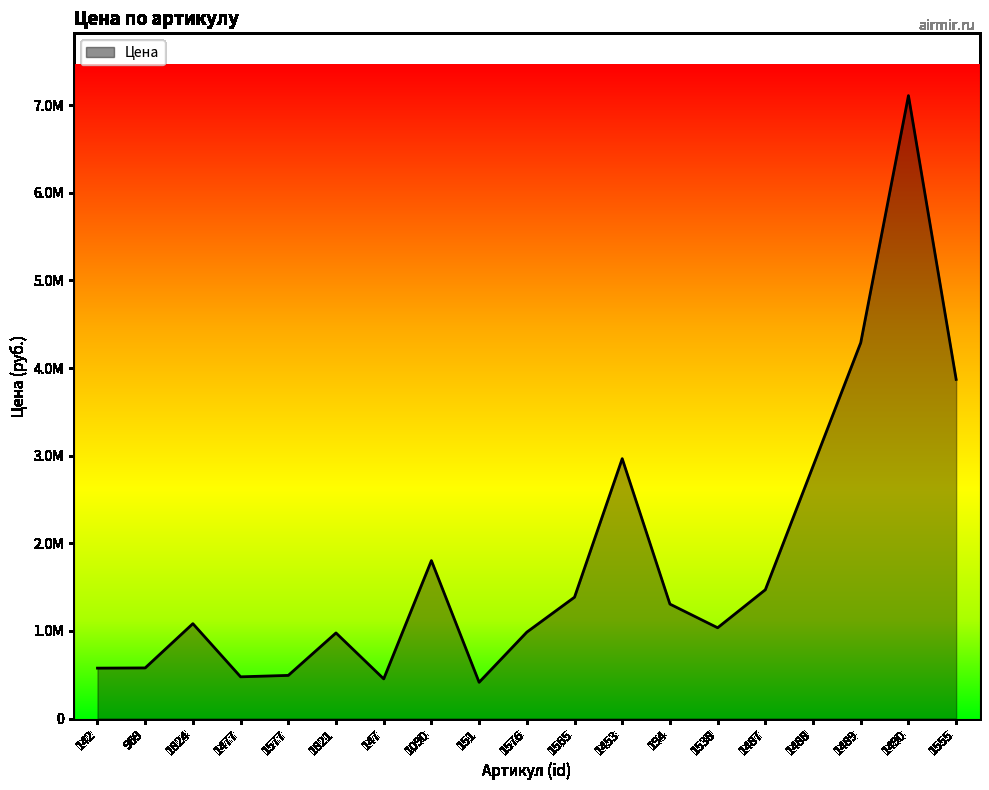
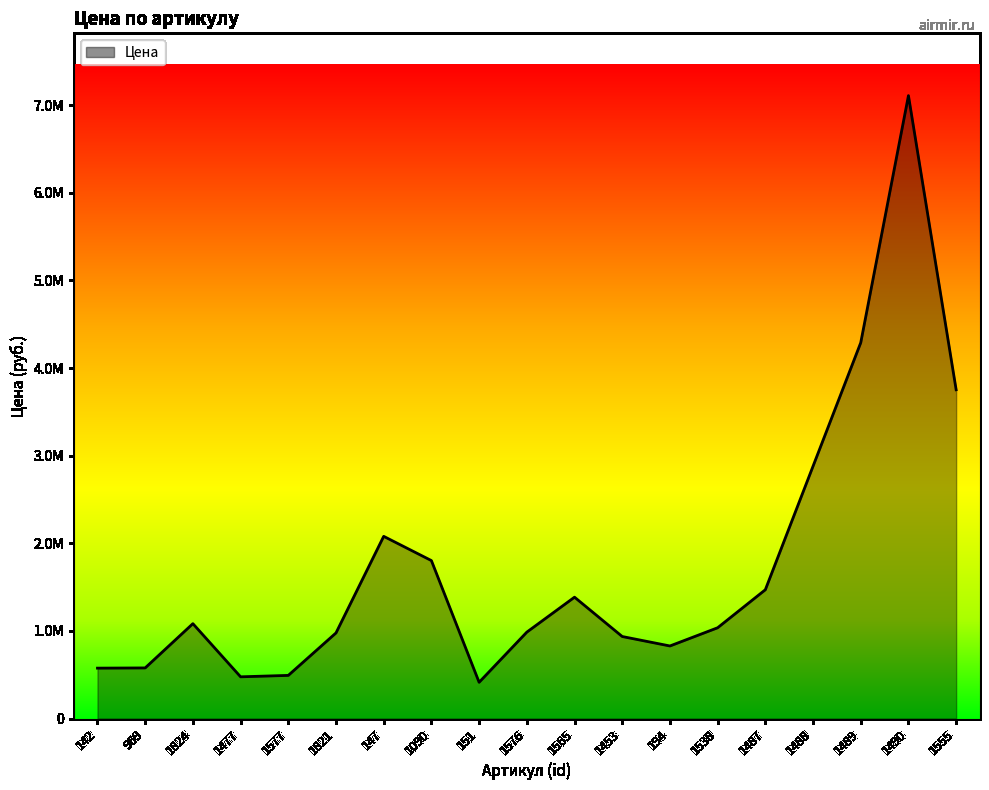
147: 500000 -> 2100000
1453: 3000000 -> 900000
194: 1300000 -> 800000
1555: 3900000 -> 3800000
